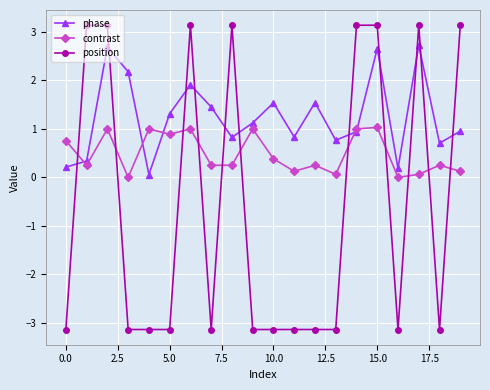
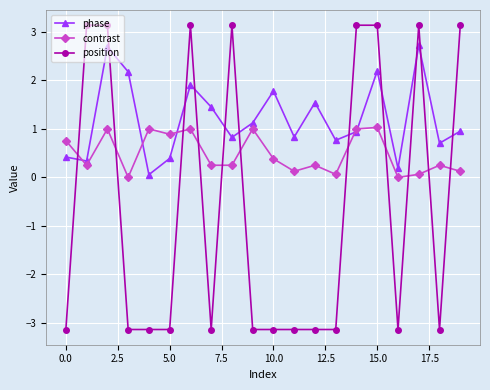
phase, 0.0: 0.2 -> 0.4
phase, 5.0: 1.3 -> 0.4
phase, 10.0: 1.5 -> 1.8
phase, 15.0: 2.7 -> 2.2
